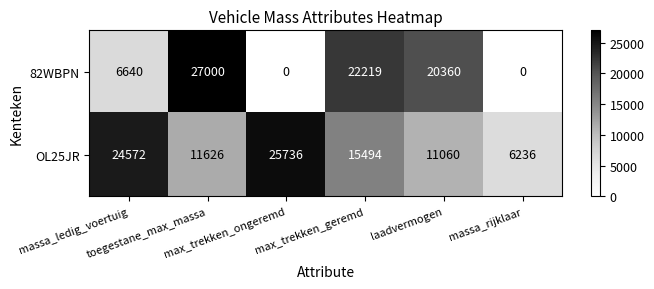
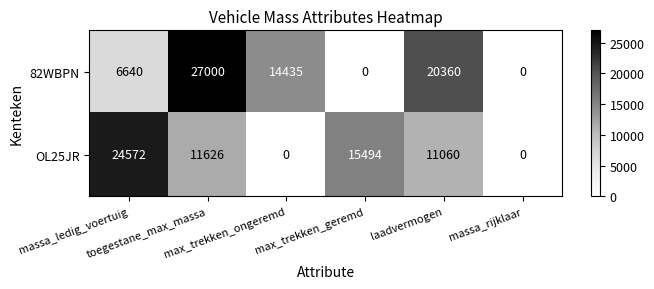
82WBPN, max_trekken_ongeremd: 0 -> 14435
82WBPN, max_trekken_geremd: 22219 -> 0
OL25JR, max_trekken_ongeremd: 25736 -> 0
OL25JR, massa_rijklaar: 6236 -> 0
